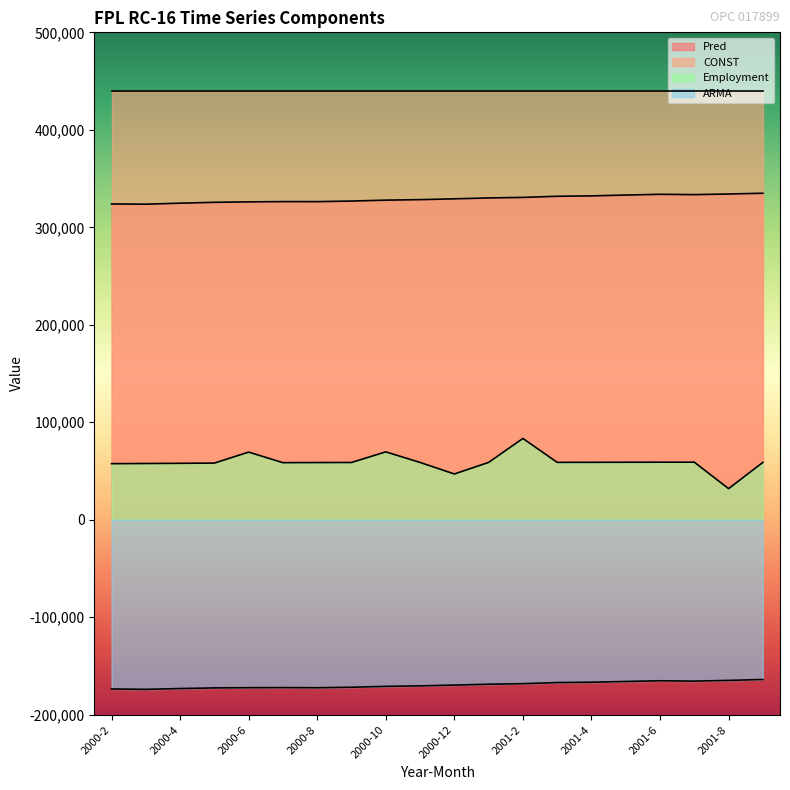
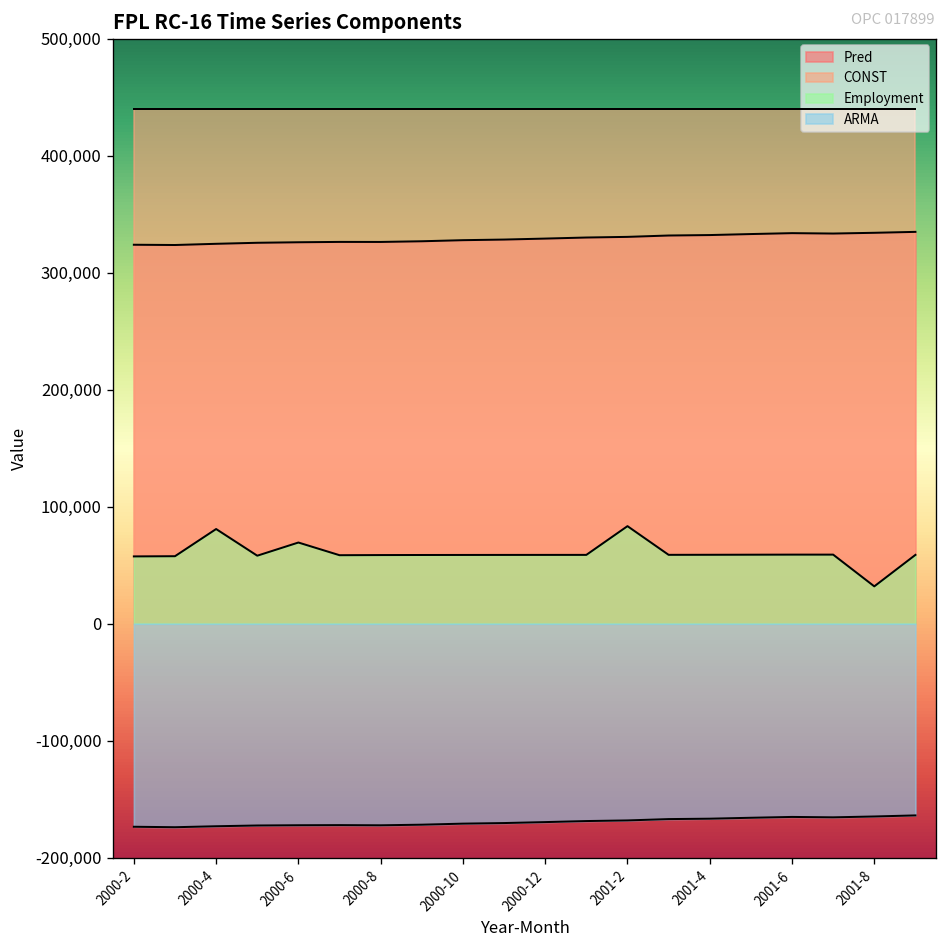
Employment, 2000-4: 60,000 -> 80,000
Employment, 2000-10: 70,000 -> 60,000
Employment, 2000-12: 50,000 -> 60,000
